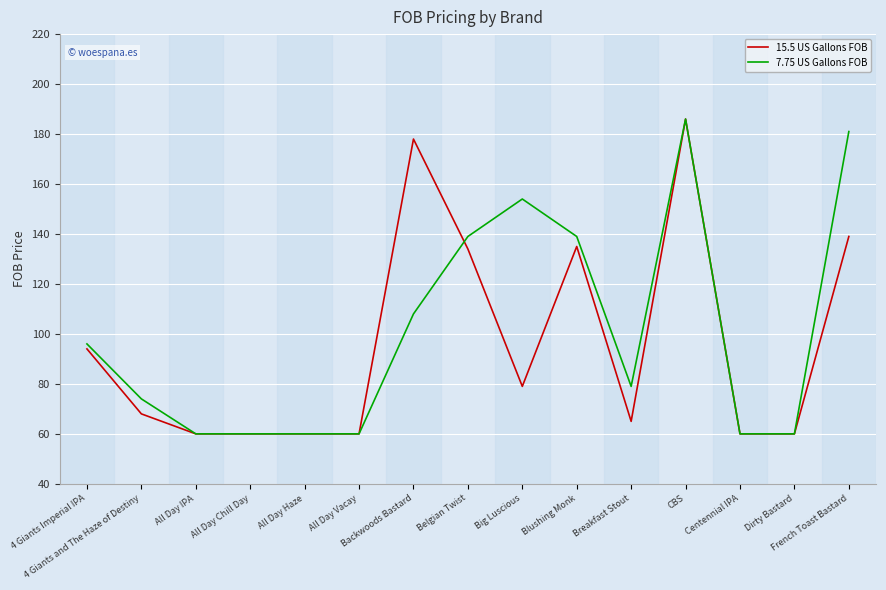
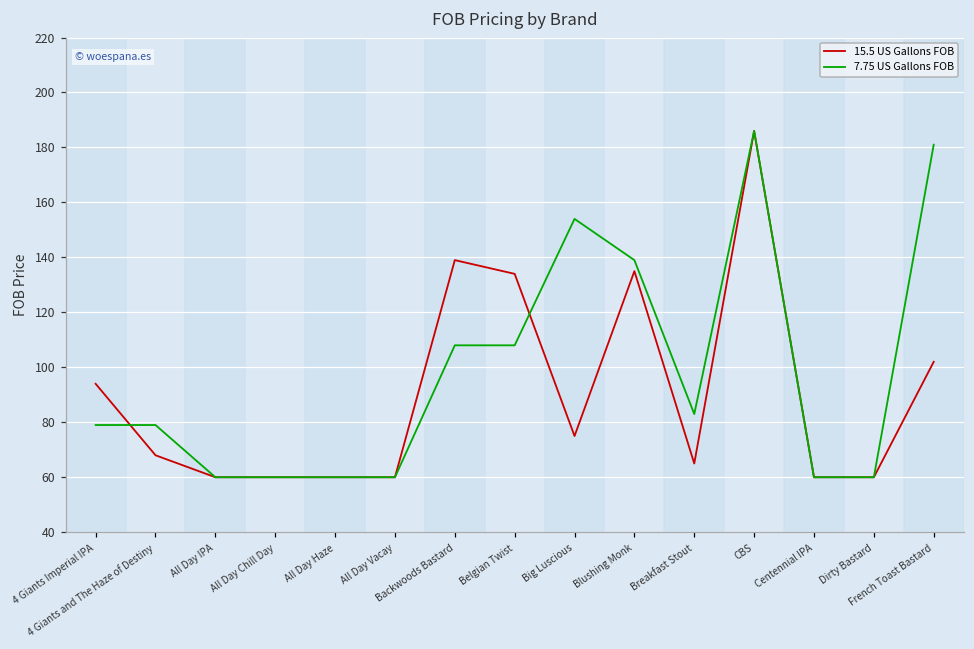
7.75 US Gallons FOB, 4 Giants Imperial IPA: 96 -> 79
7.75 US Gallons FOB, 4 Giants and The Haze of Destiny: 74 -> 79
15.5 US Gallons FOB, Backwoods Bastard: 178 -> 139
7.75 US Gallons FOB, Belgian Twist: 139 -> 108
15.5 US Gallons FOB, Big Luscious: 79 -> 75
7.75 US Gallons FOB, Breakfast Stout: 79 -> 83
15.5 US Gallons FOB, French Toast Bastard: 139 -> 102
